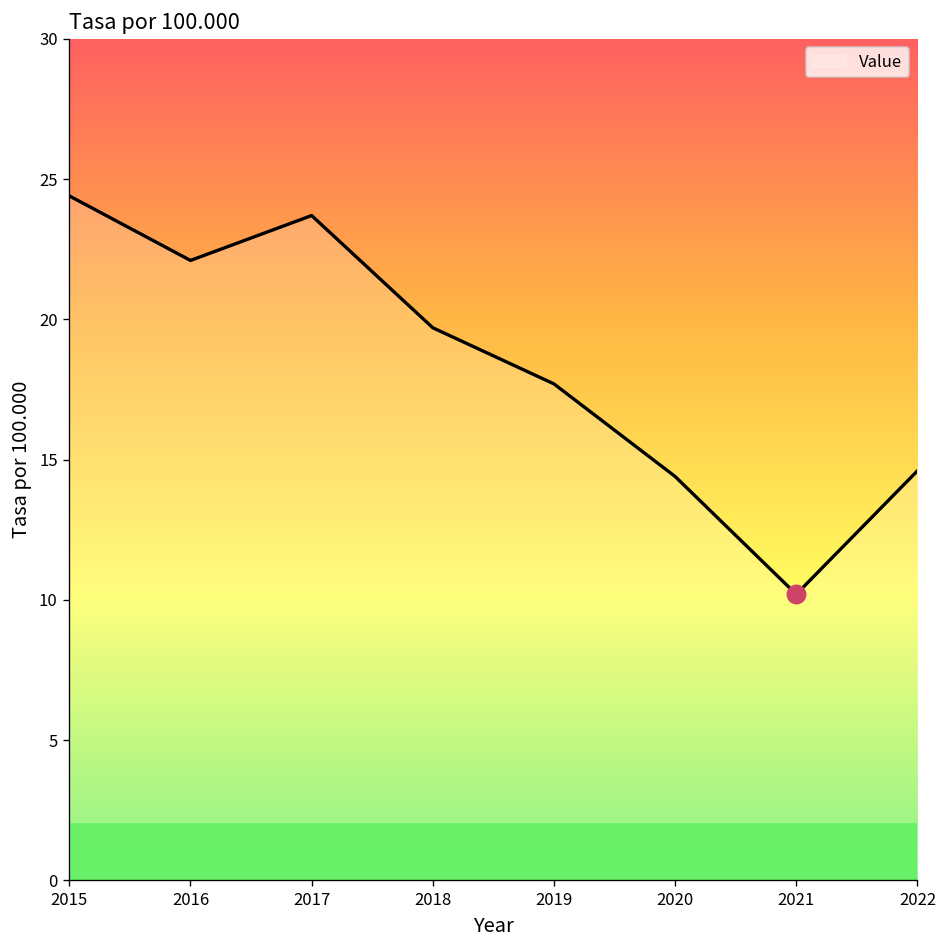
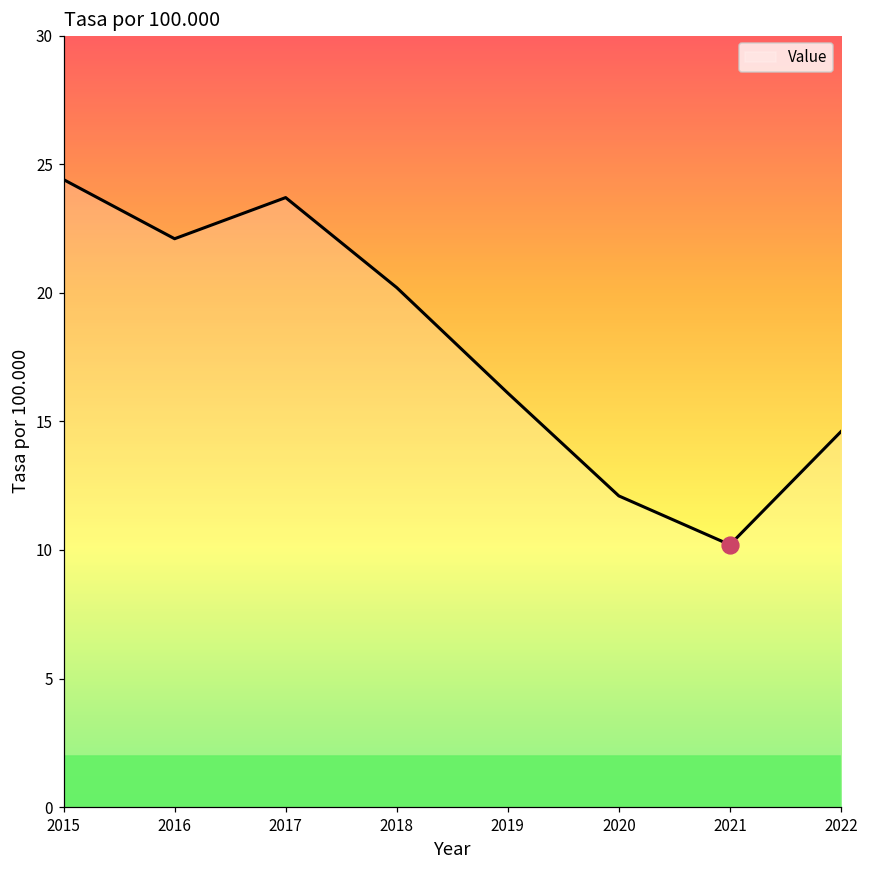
Value, 2018: 19.7 -> 20.2
Value, 2019: 17.7 -> 16.1
Value, 2020: 14.4 -> 12.1
